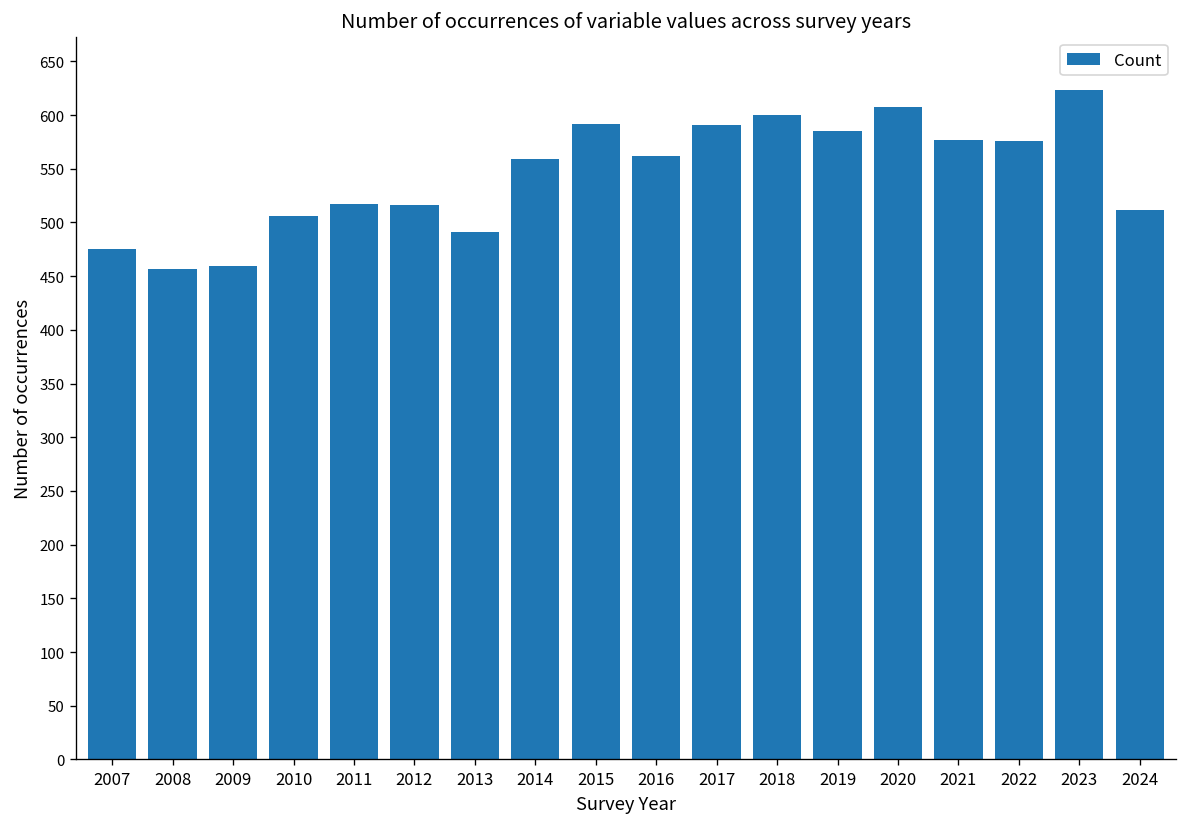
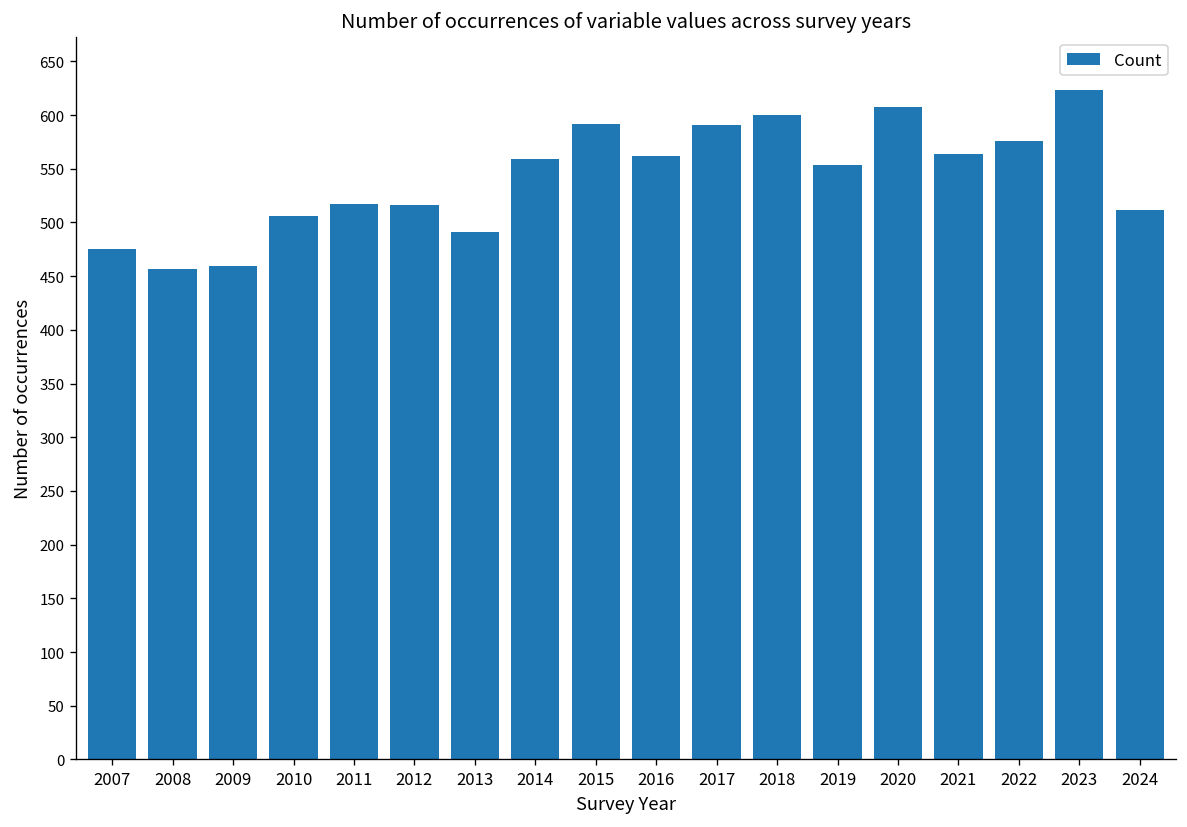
2019: 590 -> 550
2021: 580 -> 560
